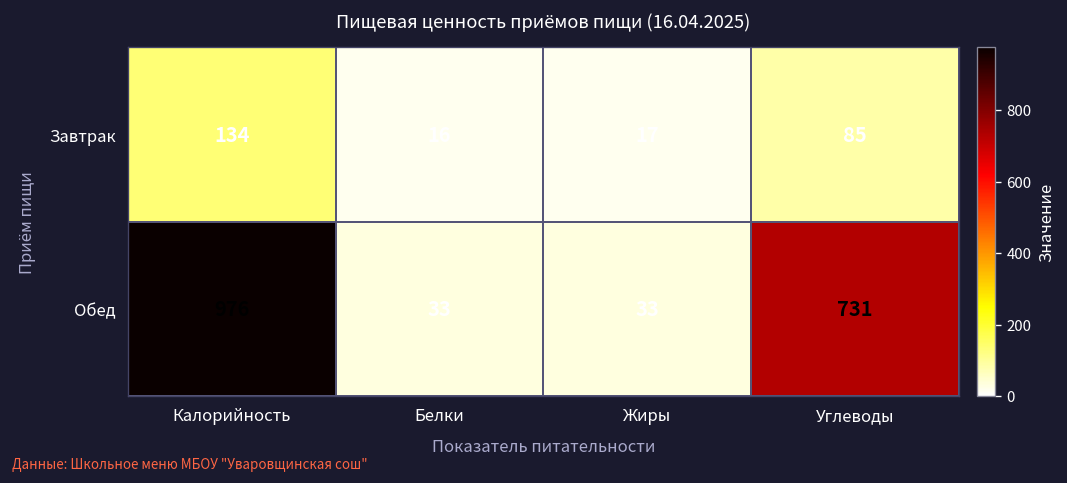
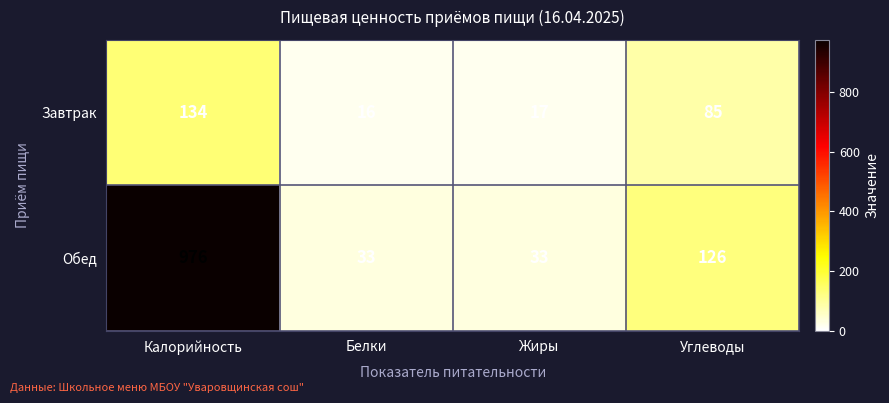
Обед, Углеводы: 731 -> 126
